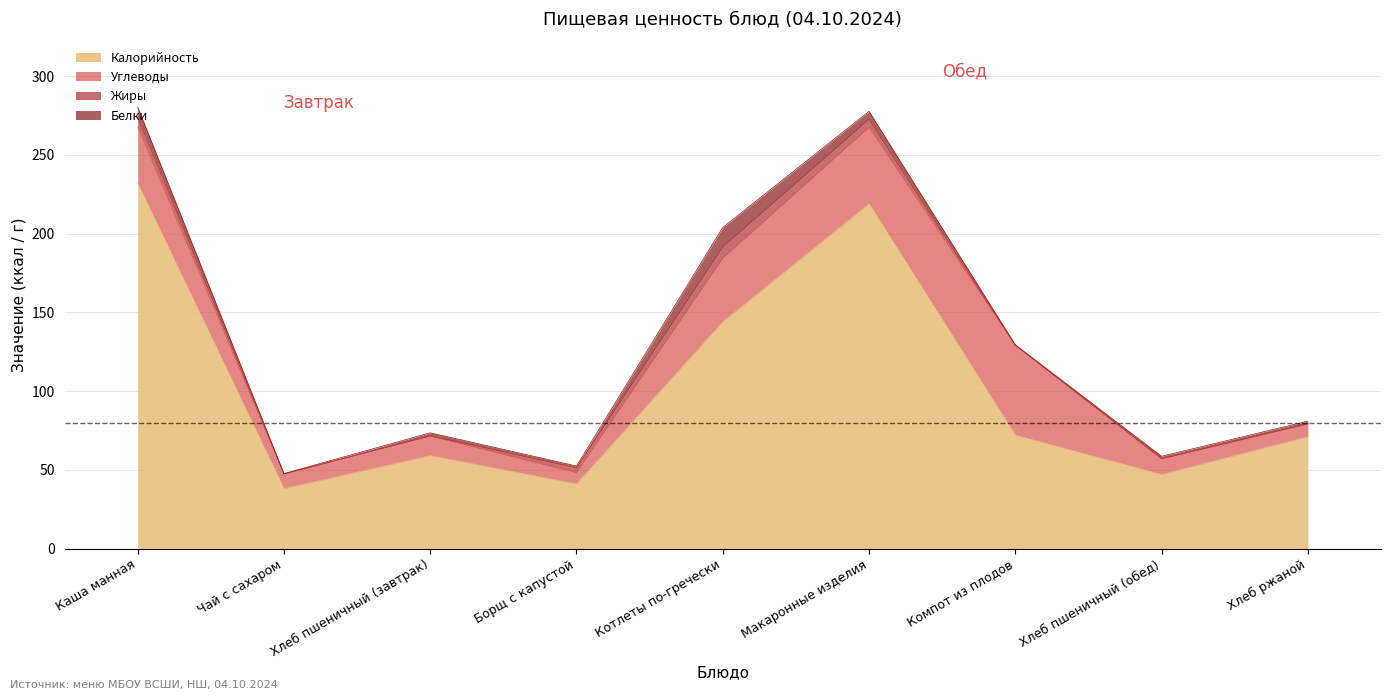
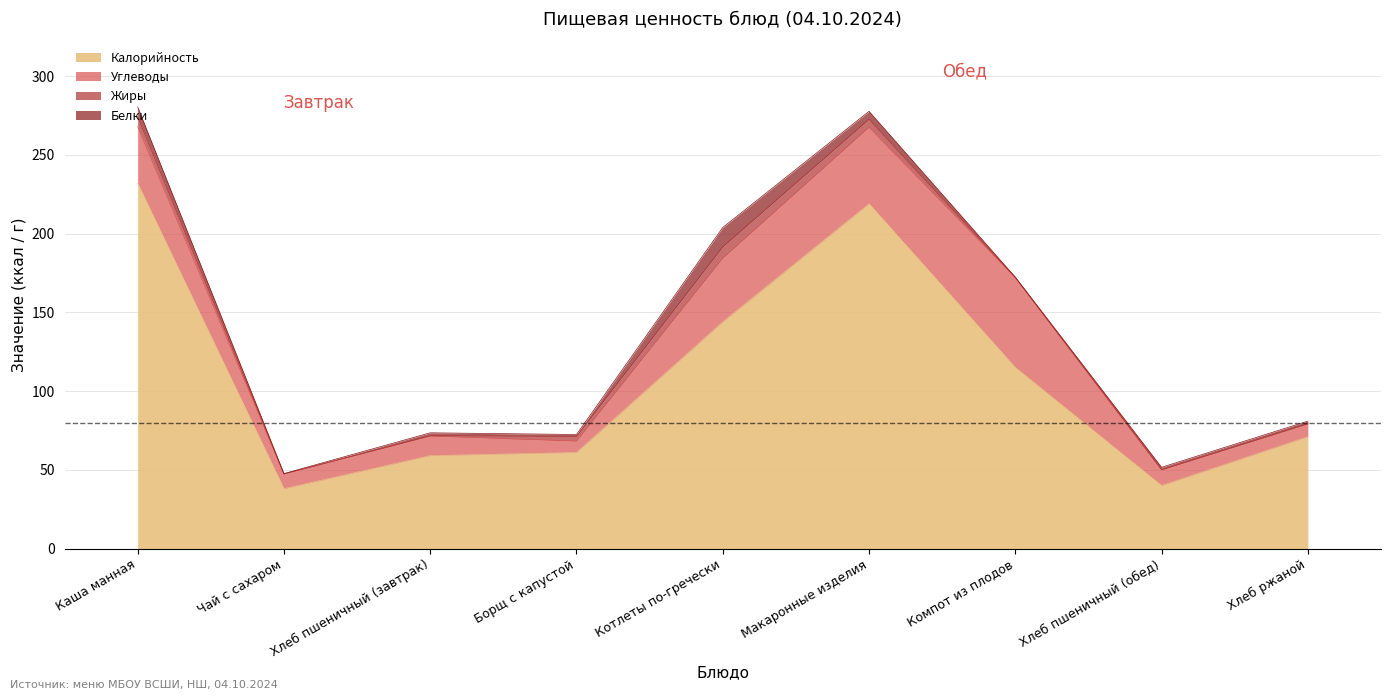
Калорийность, Борщ с капустой: 41 -> 61
Калорийность, Компот из плодов: 72 -> 115
Калорийность, Хлеб пшеничный (обед): 47 -> 40
